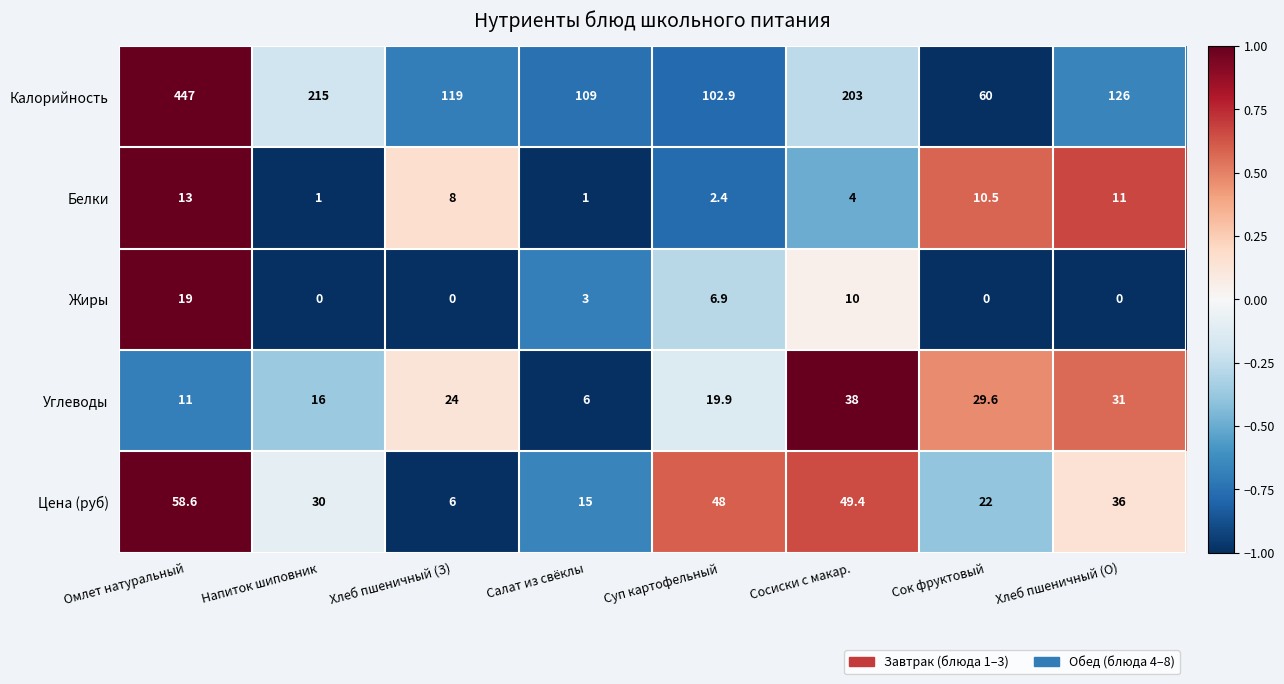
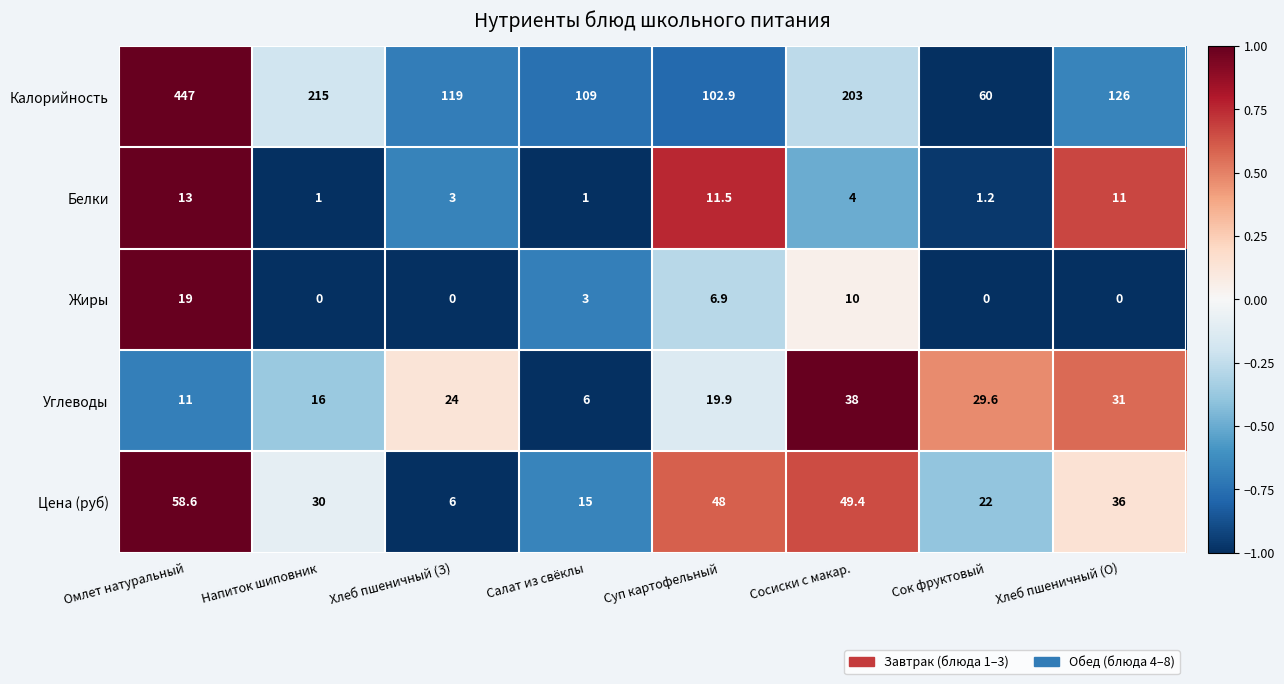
Белки, Хлеб пшеничный (З): 8 -> 3
Белки, Суп картофельный: 2.4 -> 11.5
Белки, Сок фруктовый: 10.5 -> 1.2
